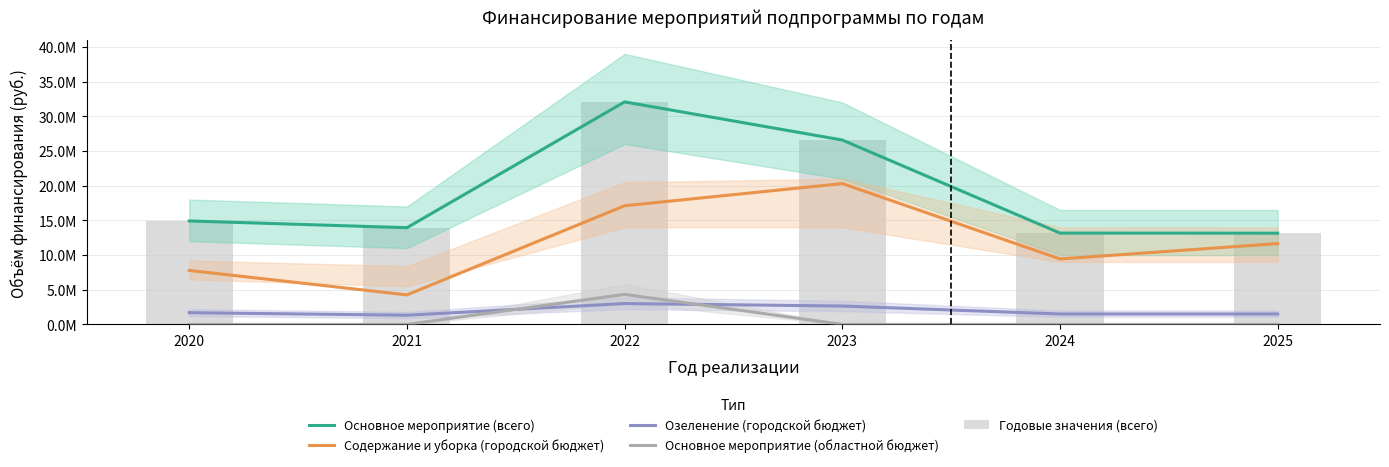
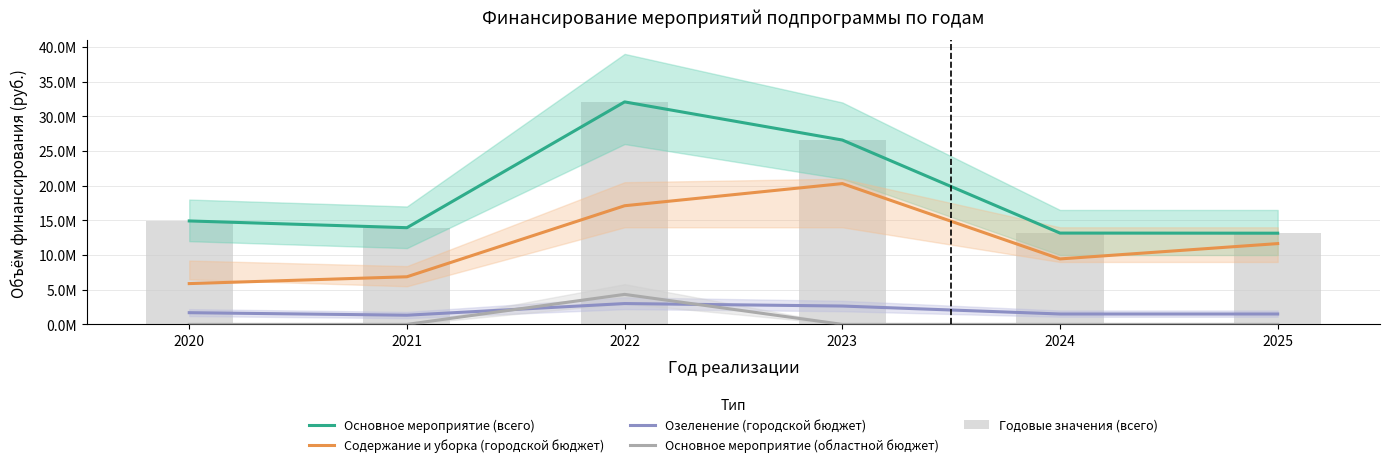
Содержание и уборка (городской бюджет), 2020: 8000000 -> 6000000
Содержание и уборка (городской бюджет), 2021: 4000000 -> 7000000
